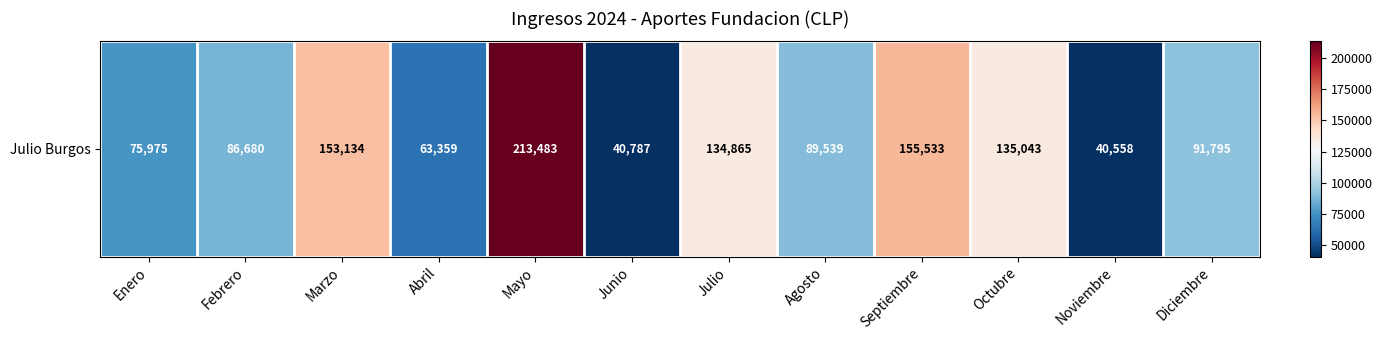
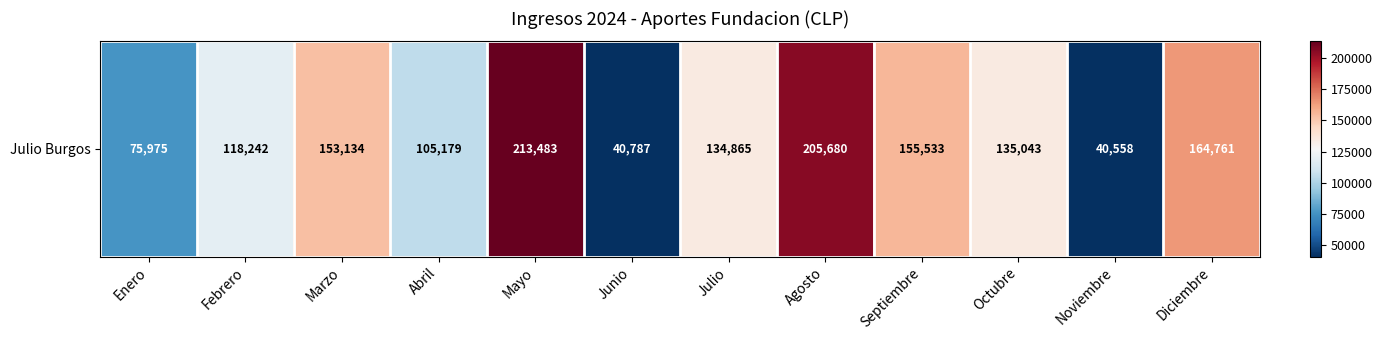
Julio Burgos, Febrero: 86,680 -> 118,242
Julio Burgos, Abril: 63,359 -> 105,179
Julio Burgos, Agosto: 89,539 -> 205,680
Julio Burgos, Diciembre: 91,795 -> 164,761
